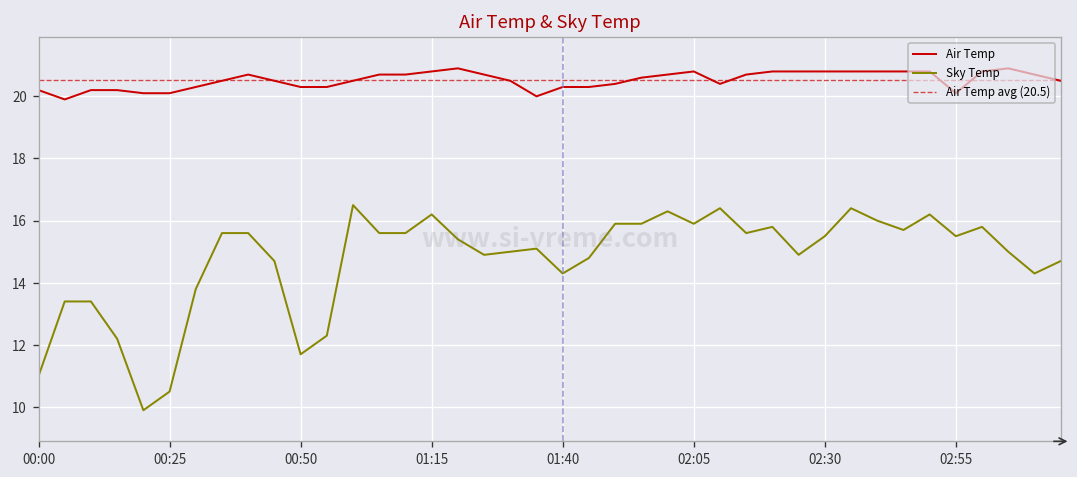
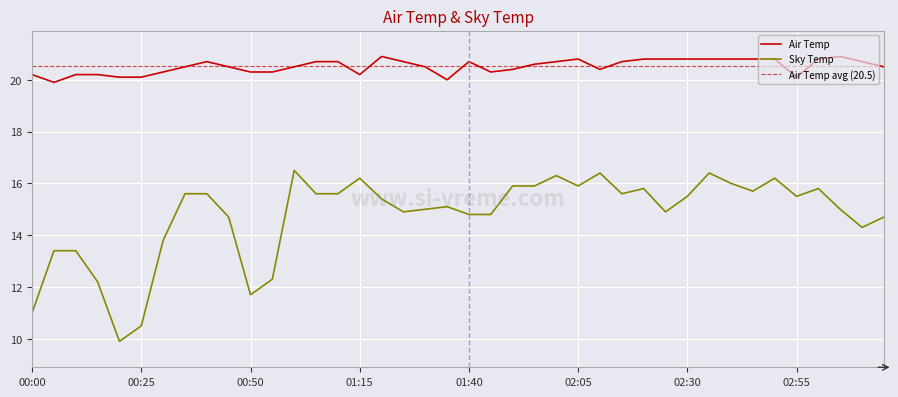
Air Temp, 01:15: 20.8 -> 20.2
Air Temp, 01:40: 20.3 -> 20.7
Sky Temp, 01:40: 14.3 -> 14.8
